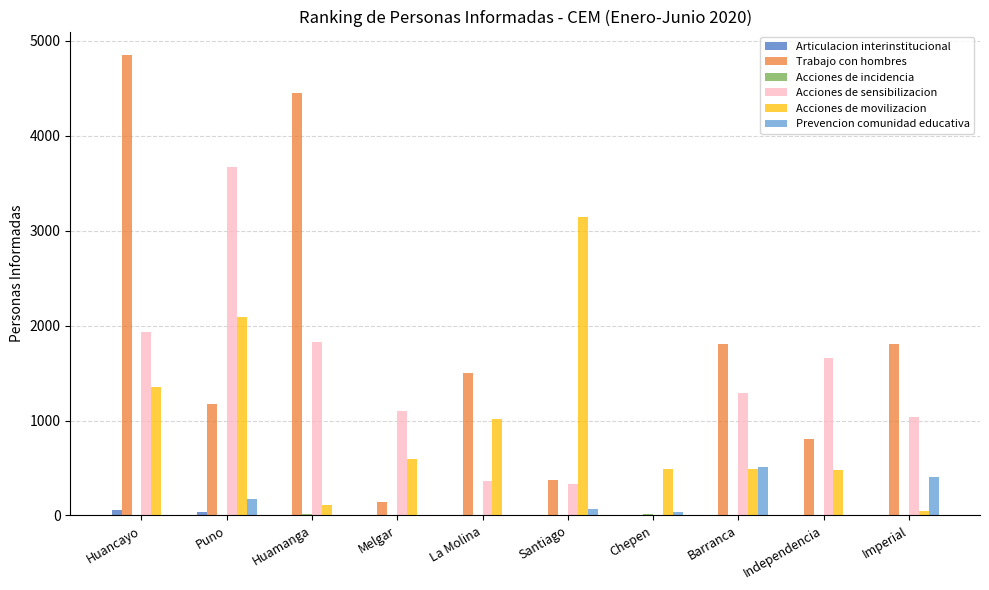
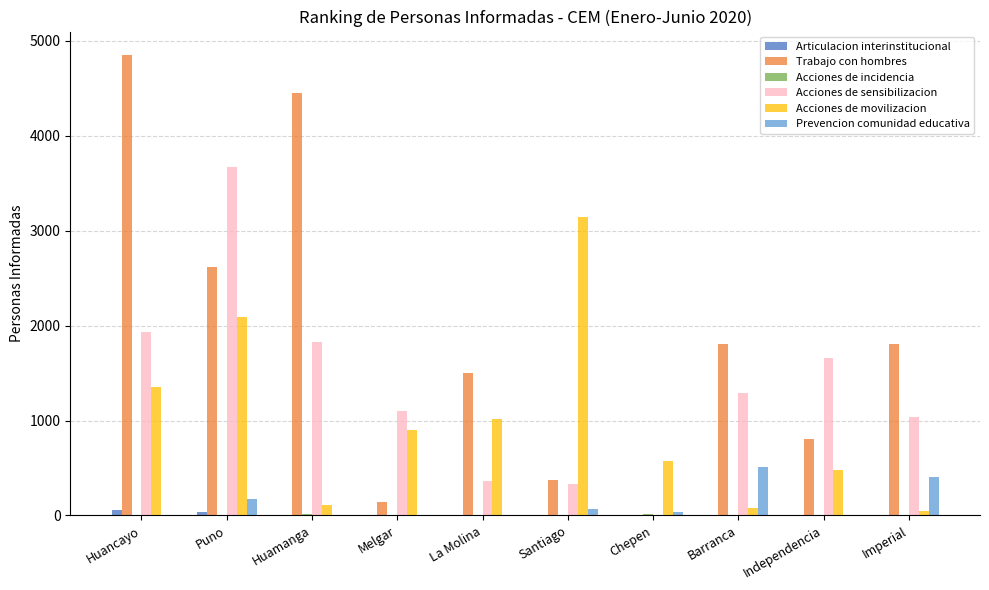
Trabajo con hombres, Puno: 1200 -> 2600
Acciones de movilizacion, Melgar: 600 -> 900
Acciones de movilizacion, Chepen: 500 -> 600
Acciones de movilizacion, Barranca: 500 -> 100
